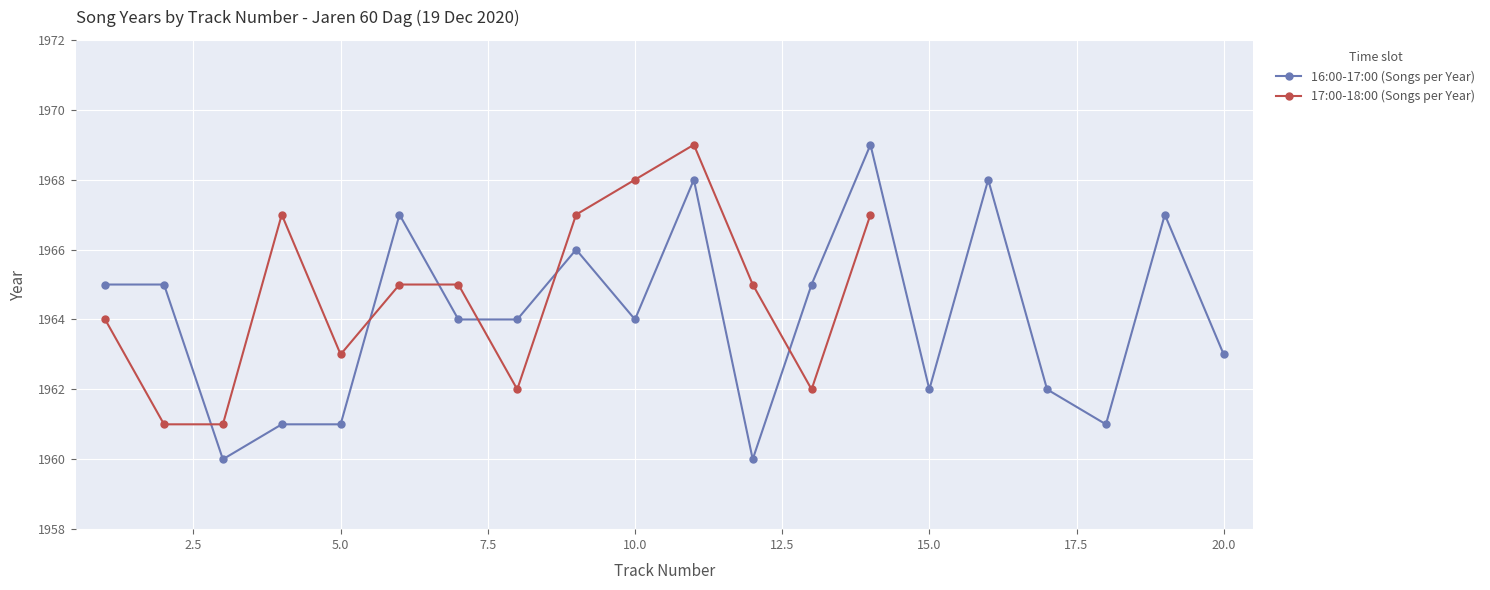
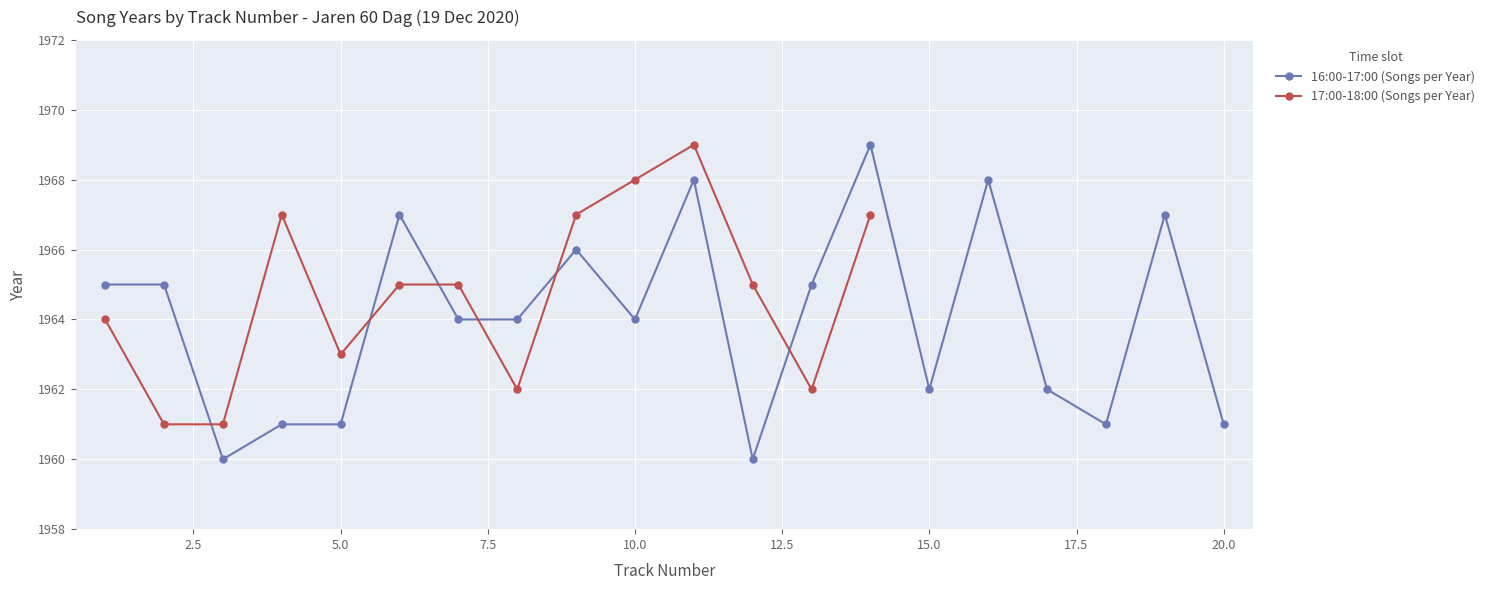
16:00-17:00 (Songs per Year), 20.0: 1963 -> 1961
